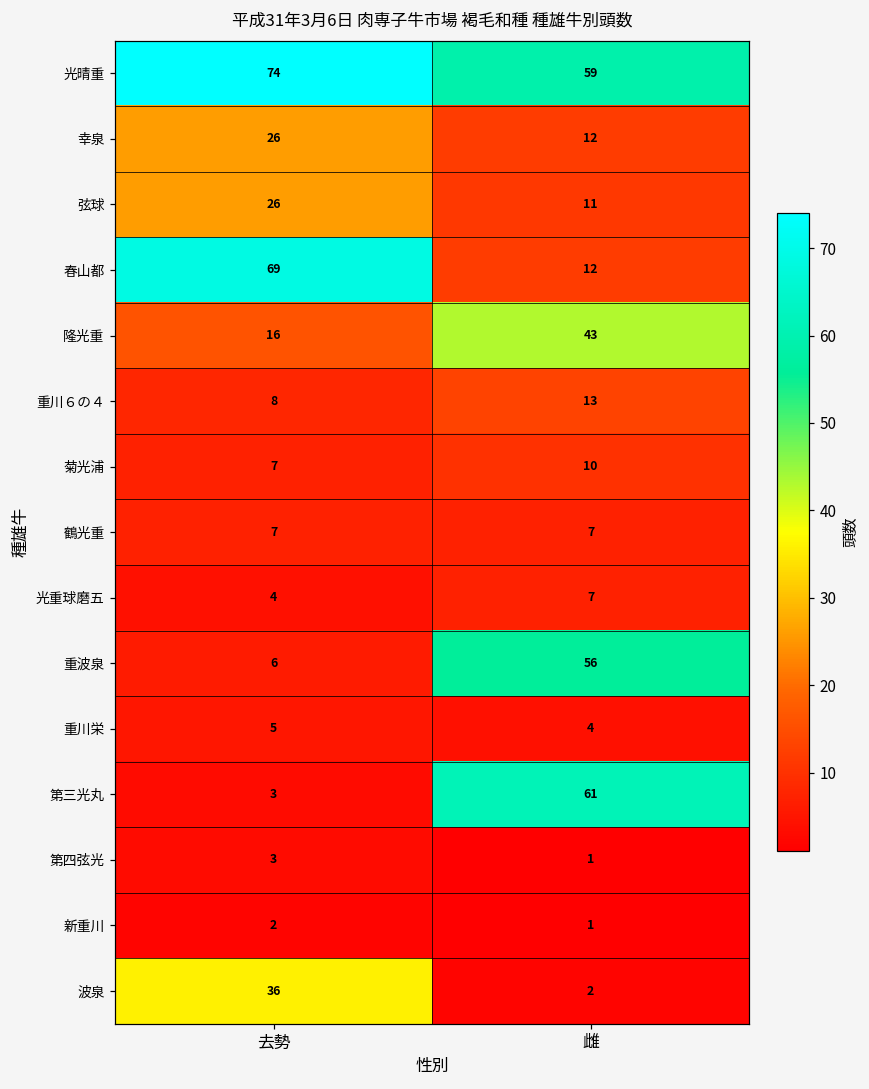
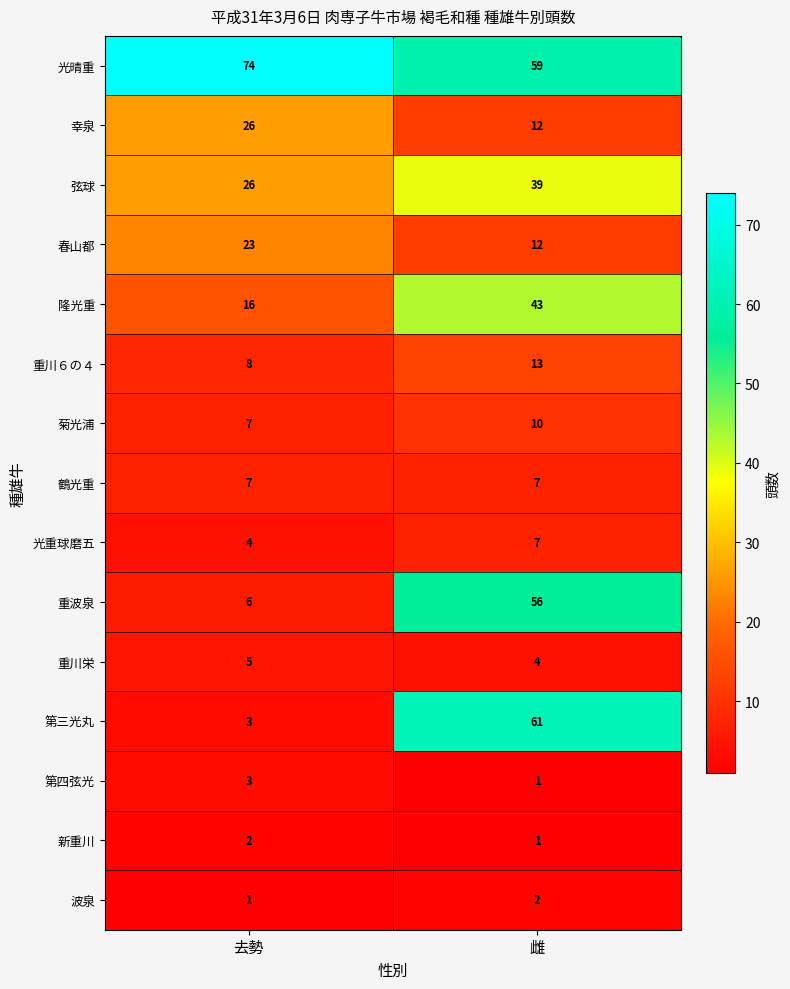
弦球, 雌: 11 -> 39
春山都, 去勢: 69 -> 23
波泉, 去勢: 36 -> 1
